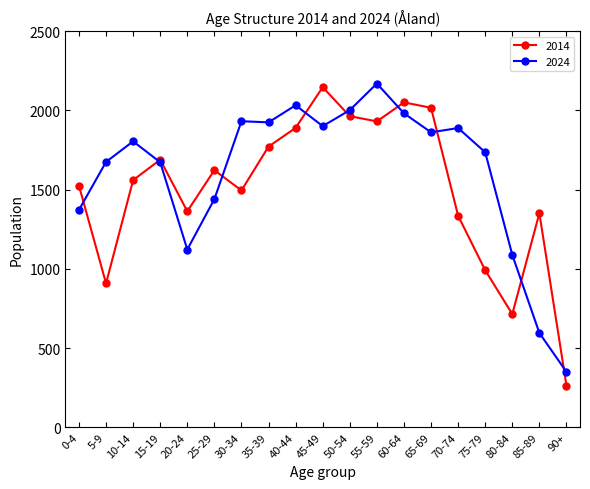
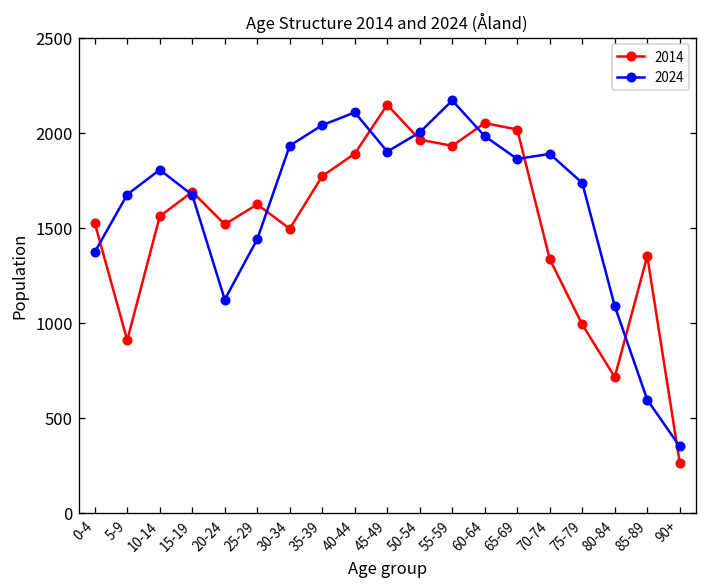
2014, 20-24: 1360 -> 1520
2024, 35-39: 1930 -> 2040
2024, 40-44: 2030 -> 2110
